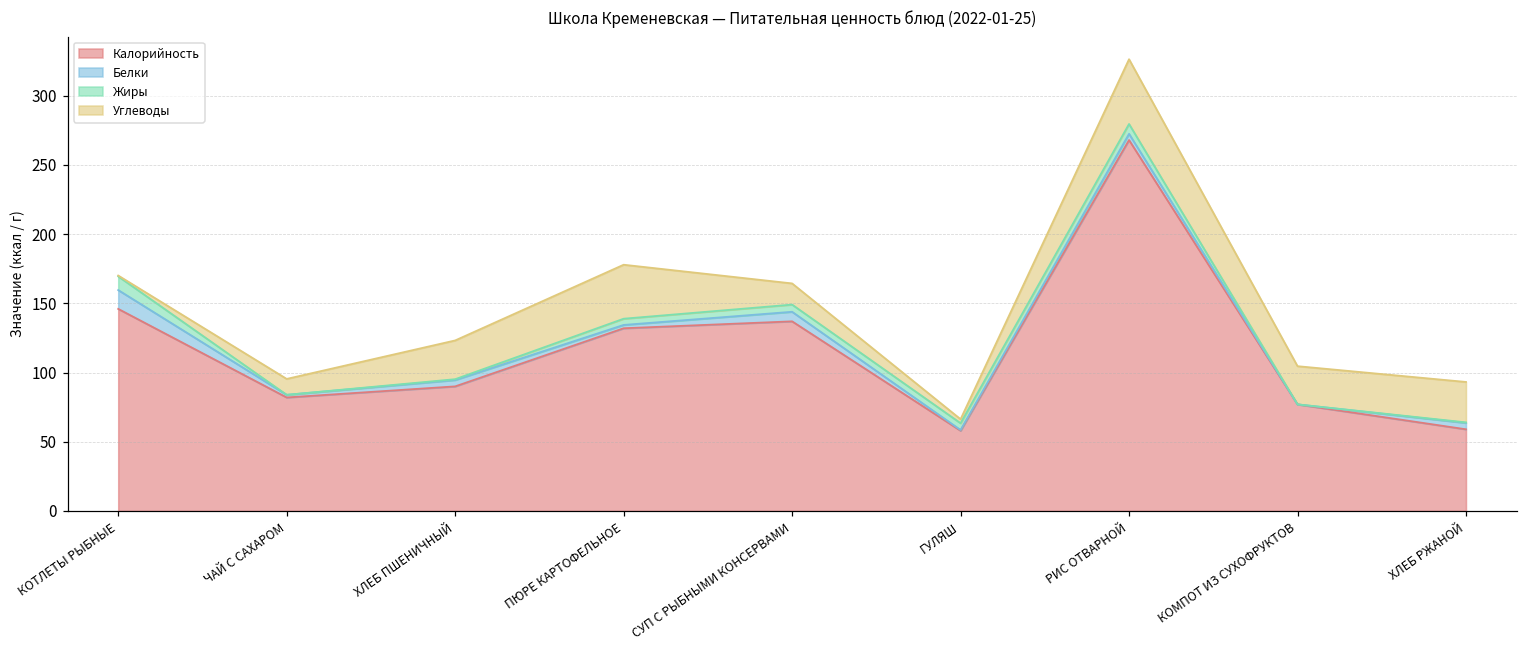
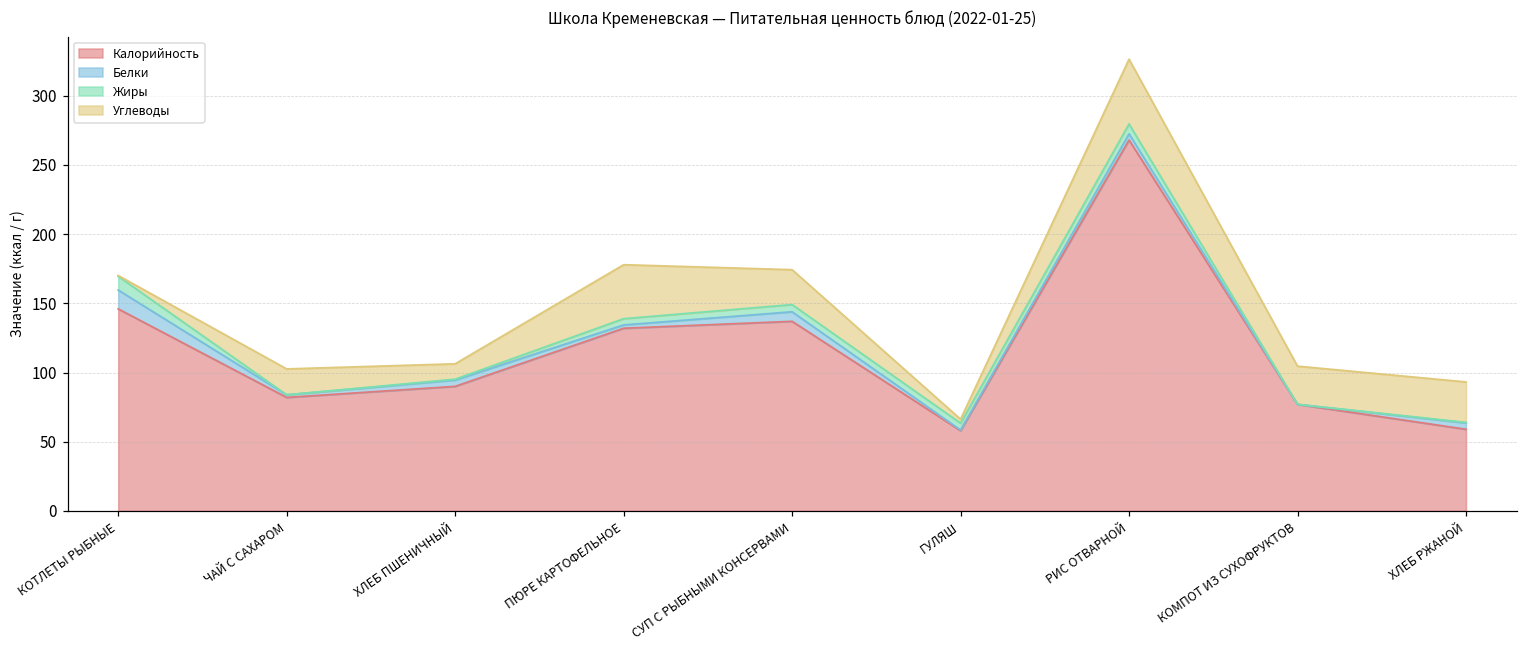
Углеводы, ЧАЙ С САХАРОМ: 12 -> 19
Углеводы, ХЛЕБ ПШЕНИЧНЫЙ: 28 -> 11
Углеводы, СУП С РЫБНЫМИ КОНСЕРВАМИ: 15 -> 25
